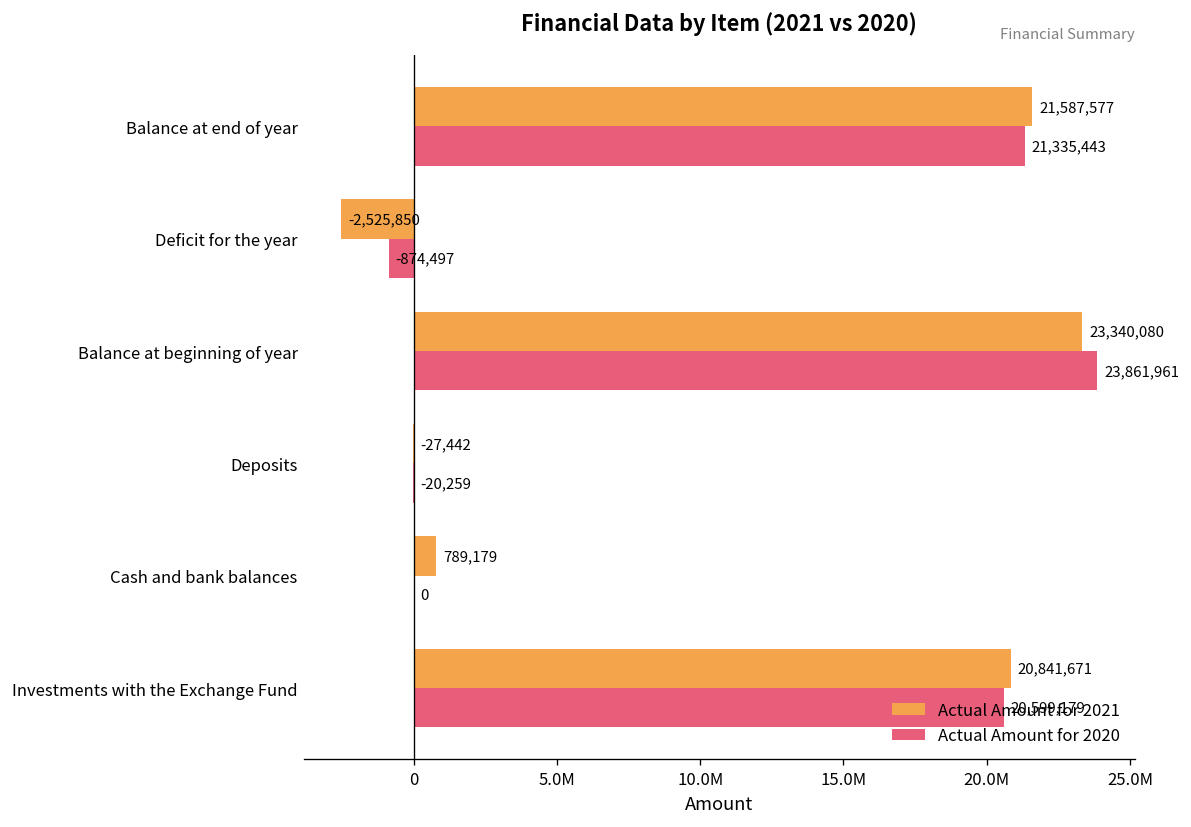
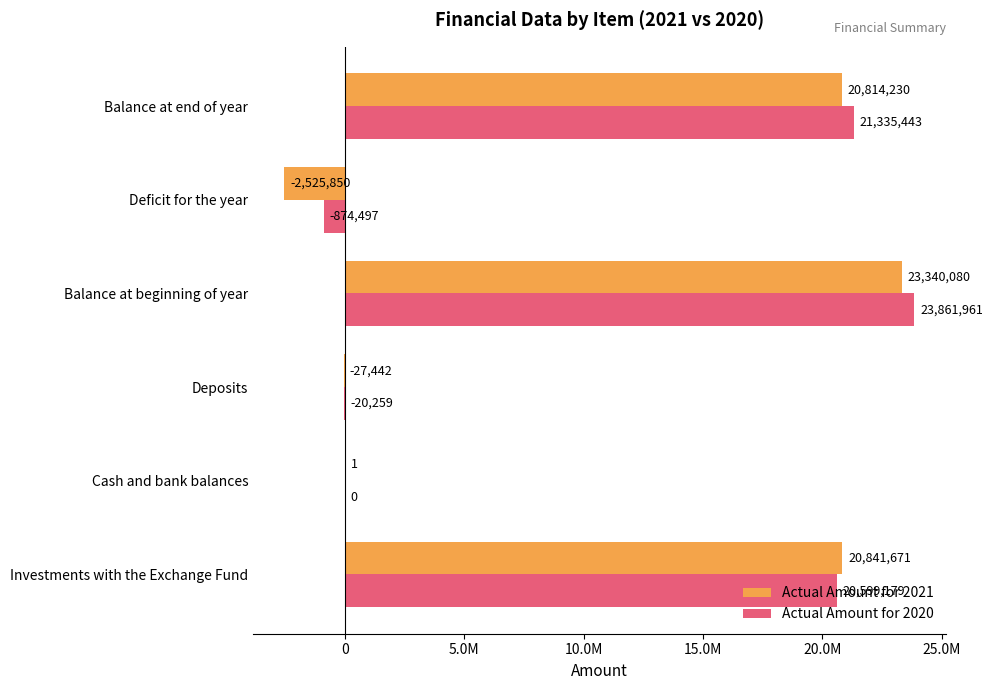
Actual Amount for 2021, Balance at end of year: 21,587,577 -> 20,814,230
Actual Amount for 2021, Cash and bank balances: 789,179 -> 1
